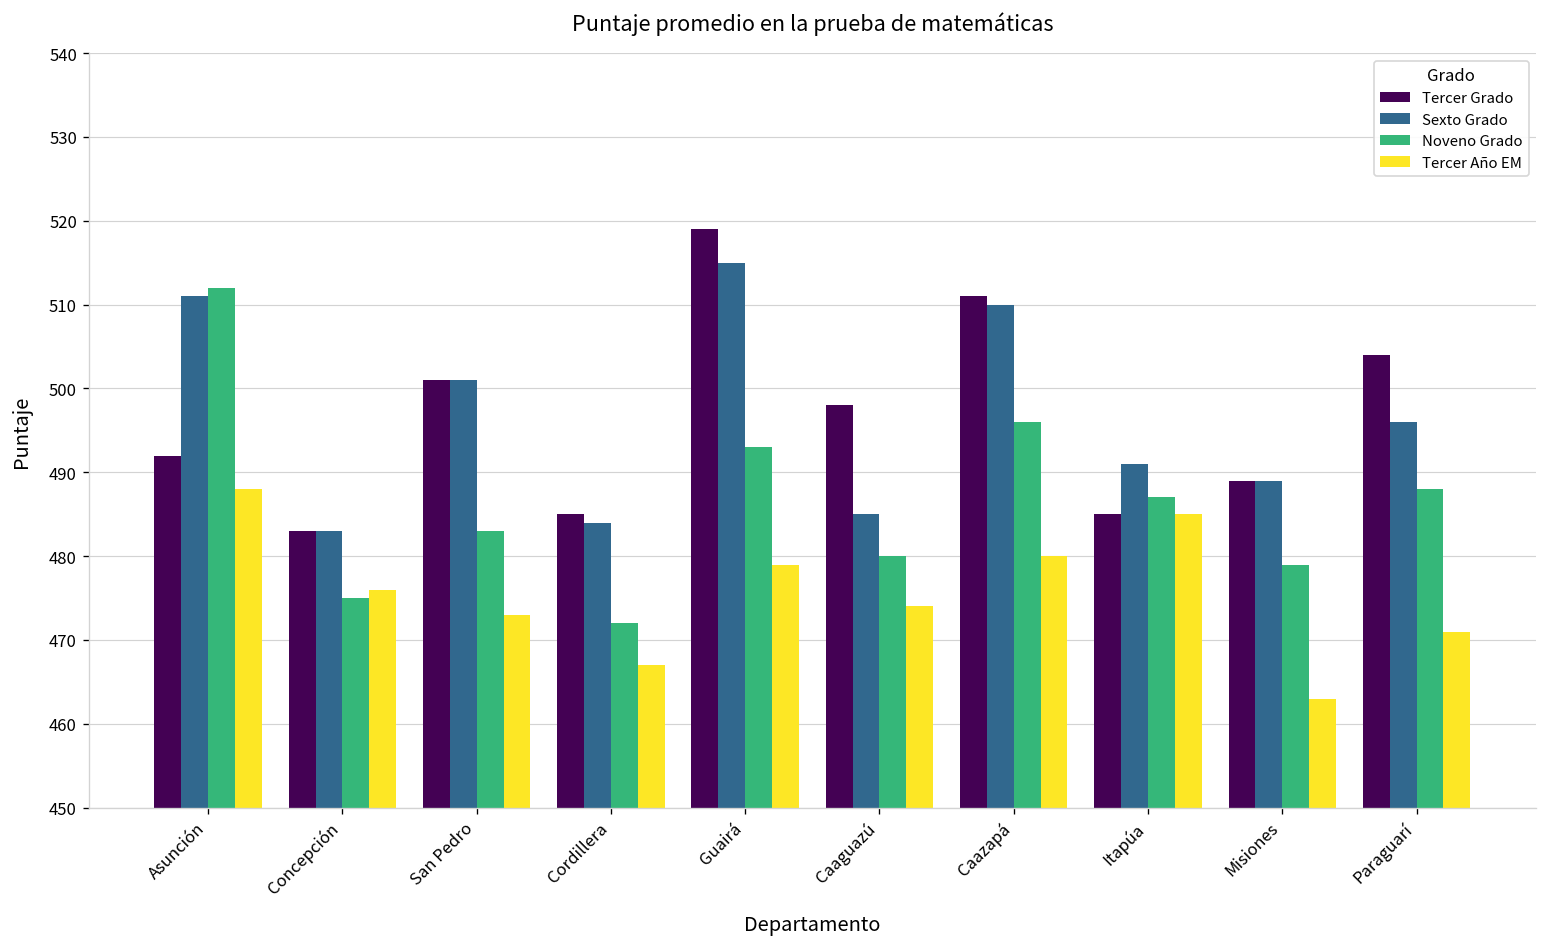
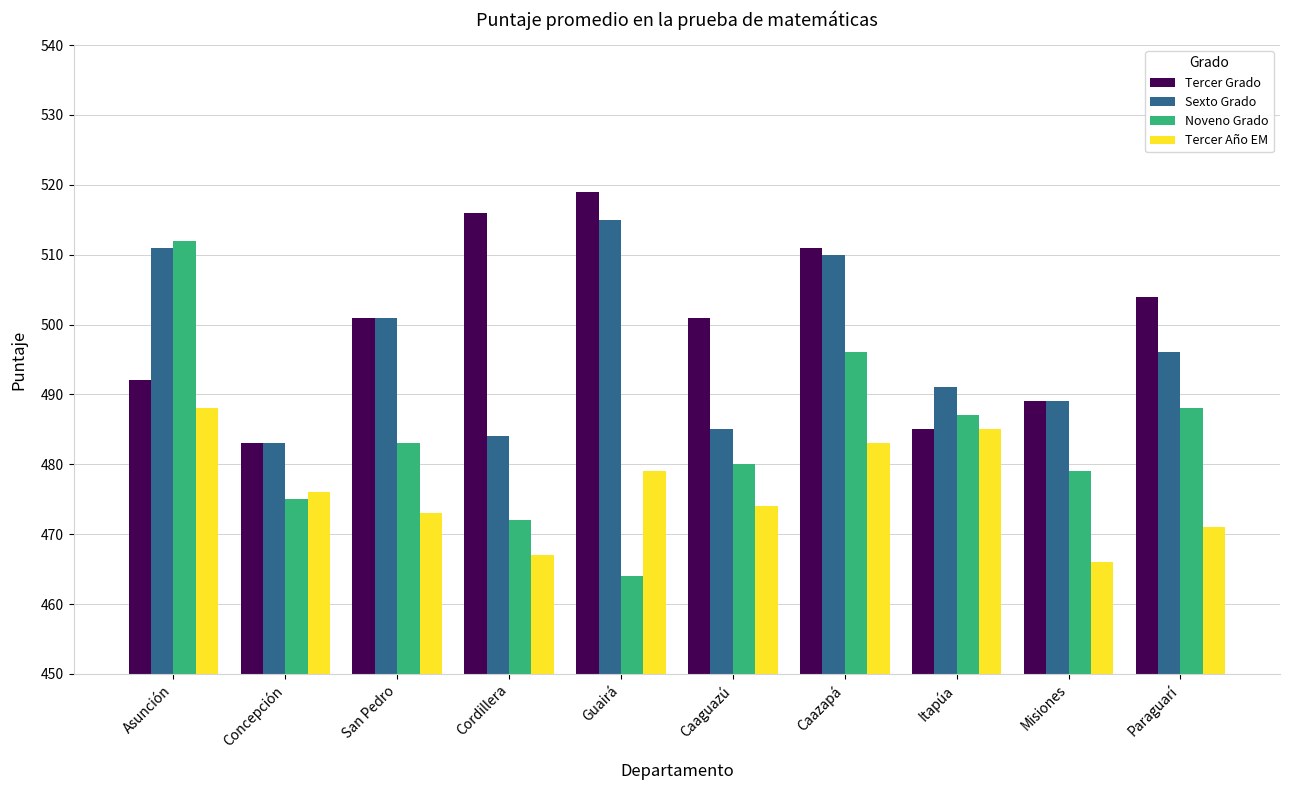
Tercer Grado, Cordillera: 485 -> 516
Noveno Grado, Guairá: 493 -> 464
Tercer Grado, Caaguazú: 498 -> 501
Tercer Año EM, Caazapá: 480 -> 483
Tercer Año EM, Misiones: 463 -> 466
